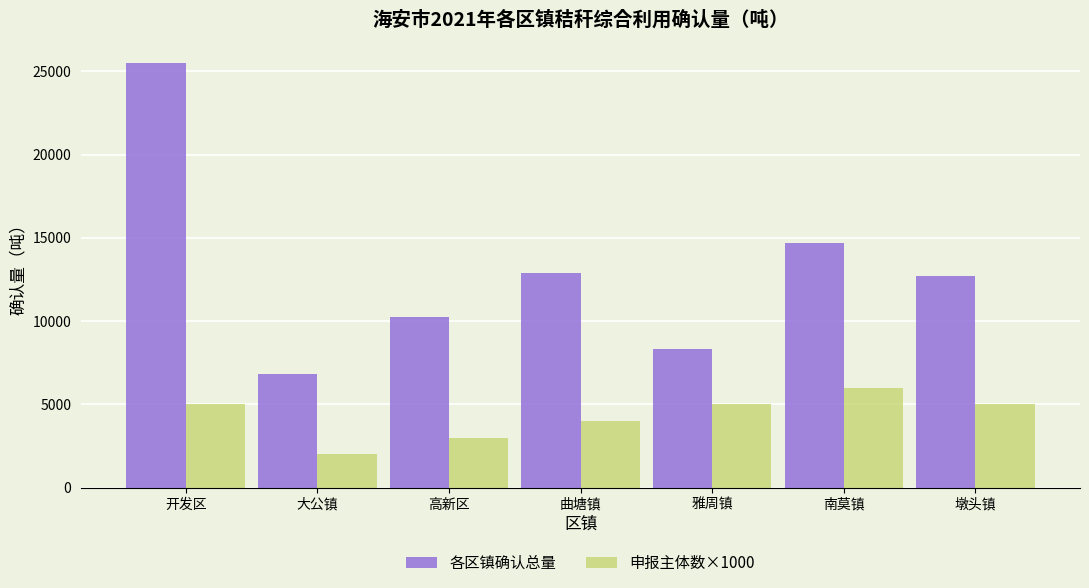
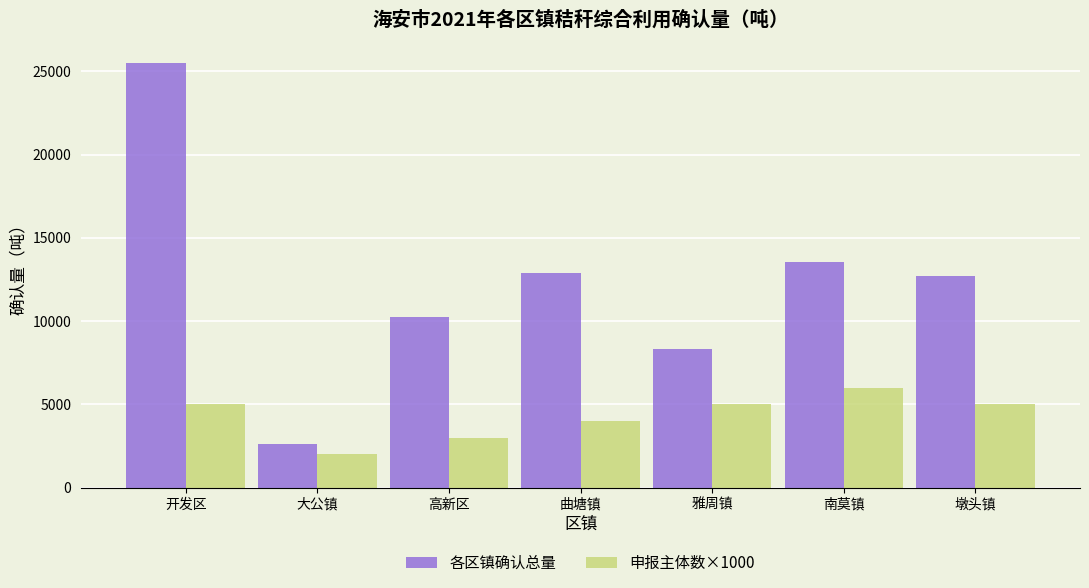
各区镇确认总量, 大公镇: 6800 -> 2600
各区镇确认总量, 南莫镇: 14700 -> 13600
